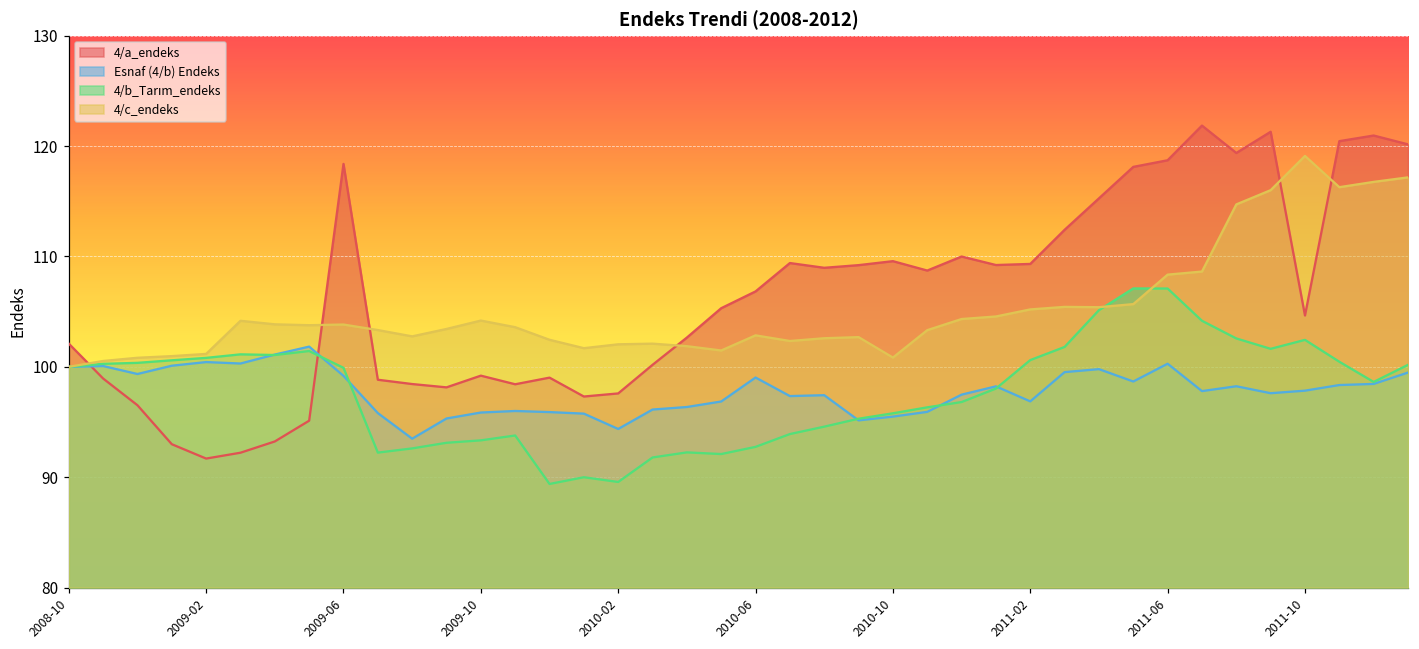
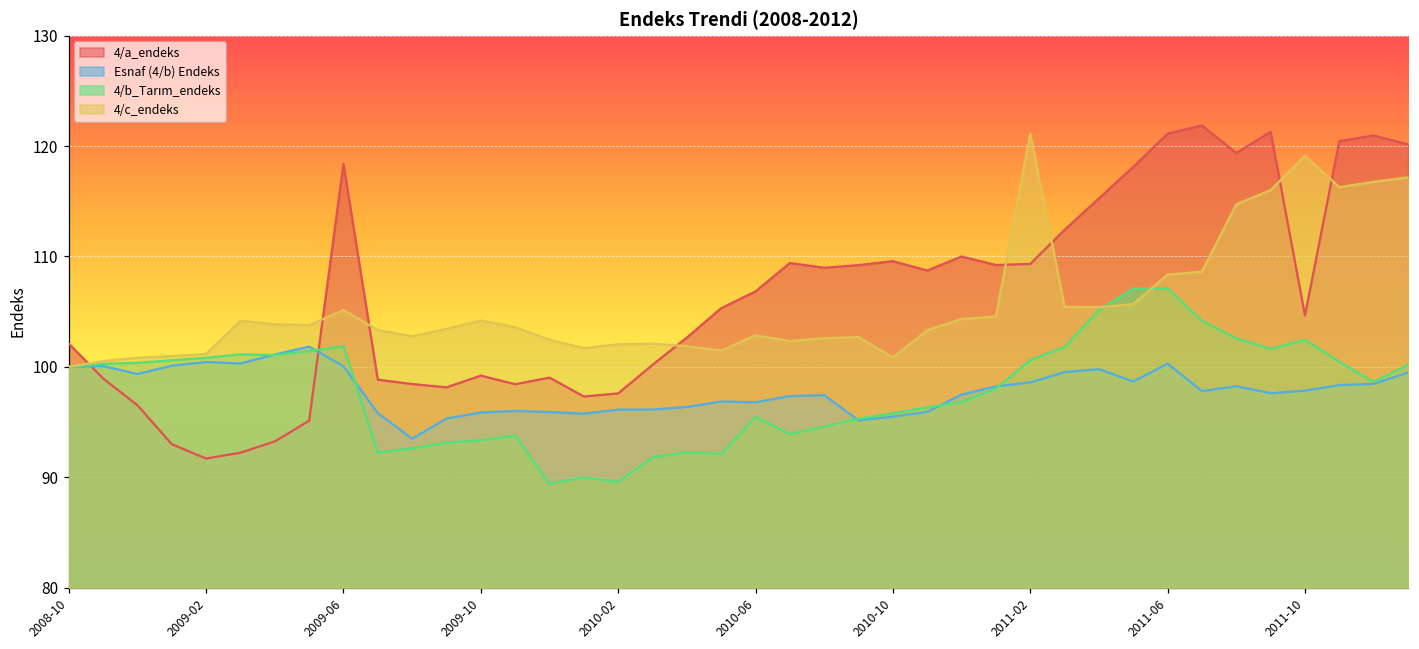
Esnaf (4/b) Endeks, 2009-06: 99.2 -> 100.1
4/b_Tarım_endeks, 2009-06: 99.9 -> 101.9
4/c_endeks, 2009-06: 103.8 -> 105.1
Esnaf (4/b) Endeks, 2010-02: 94.4 -> 96.1
Esnaf (4/b) Endeks, 2010-06: 99.0 -> 96.8
4/b_Tarım_endeks, 2010-06: 92.8 -> 95.5
Esnaf (4/b) Endeks, 2011-02: 96.9 -> 98.6
4/c_endeks, 2011-02: 105.2 -> 121.1
4/a_endeks, 2011-06: 118.7 -> 121.1
